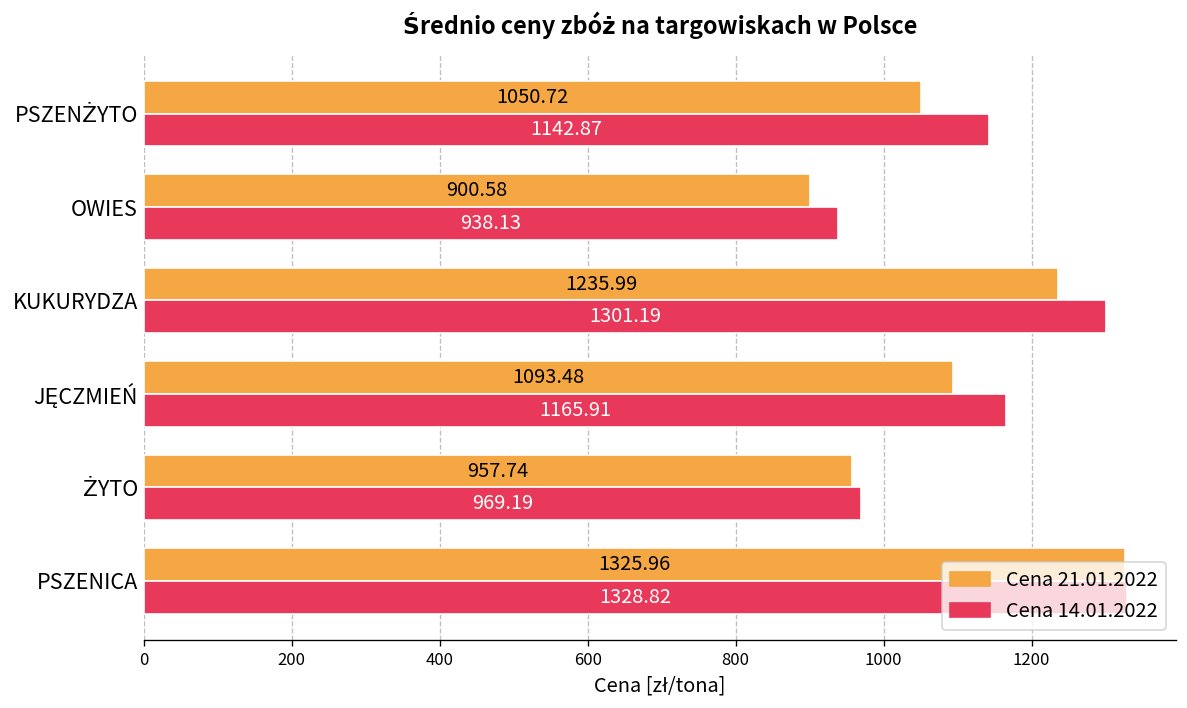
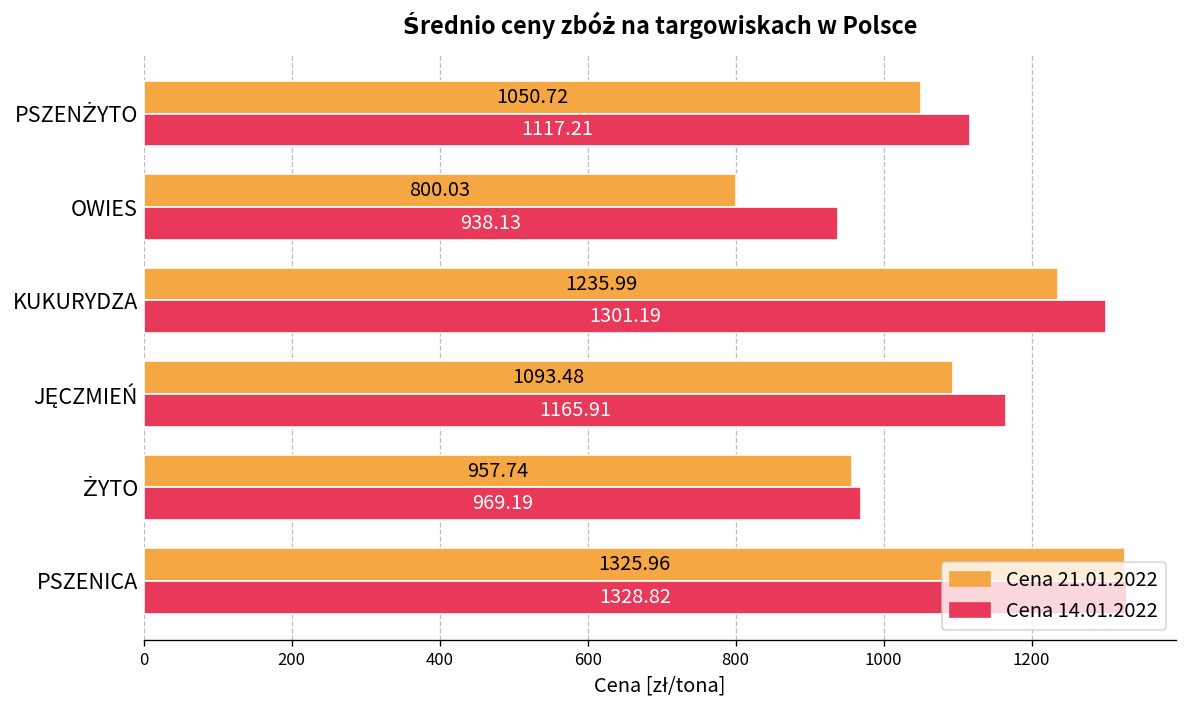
Cena 14.01.2022, PSZENŻYTO: 1142.87 -> 1117.21
Cena 21.01.2022, OWIES: 900.58 -> 800.03
